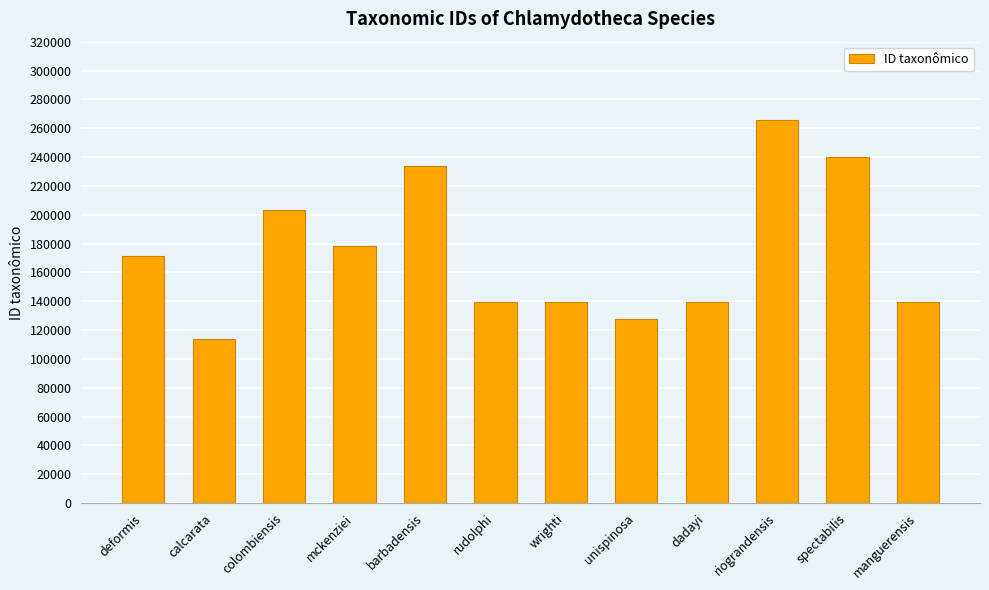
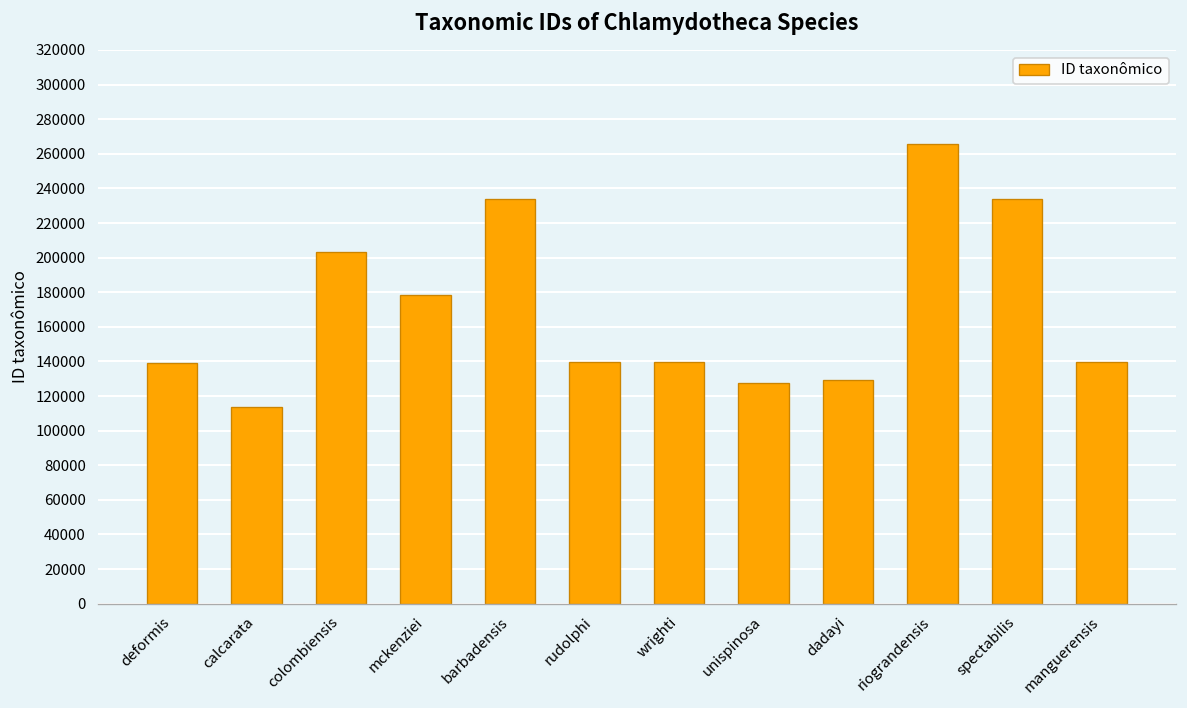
deformis: 171000 -> 139000
dadayi: 139000 -> 129000
spectabilis: 240000 -> 234000
